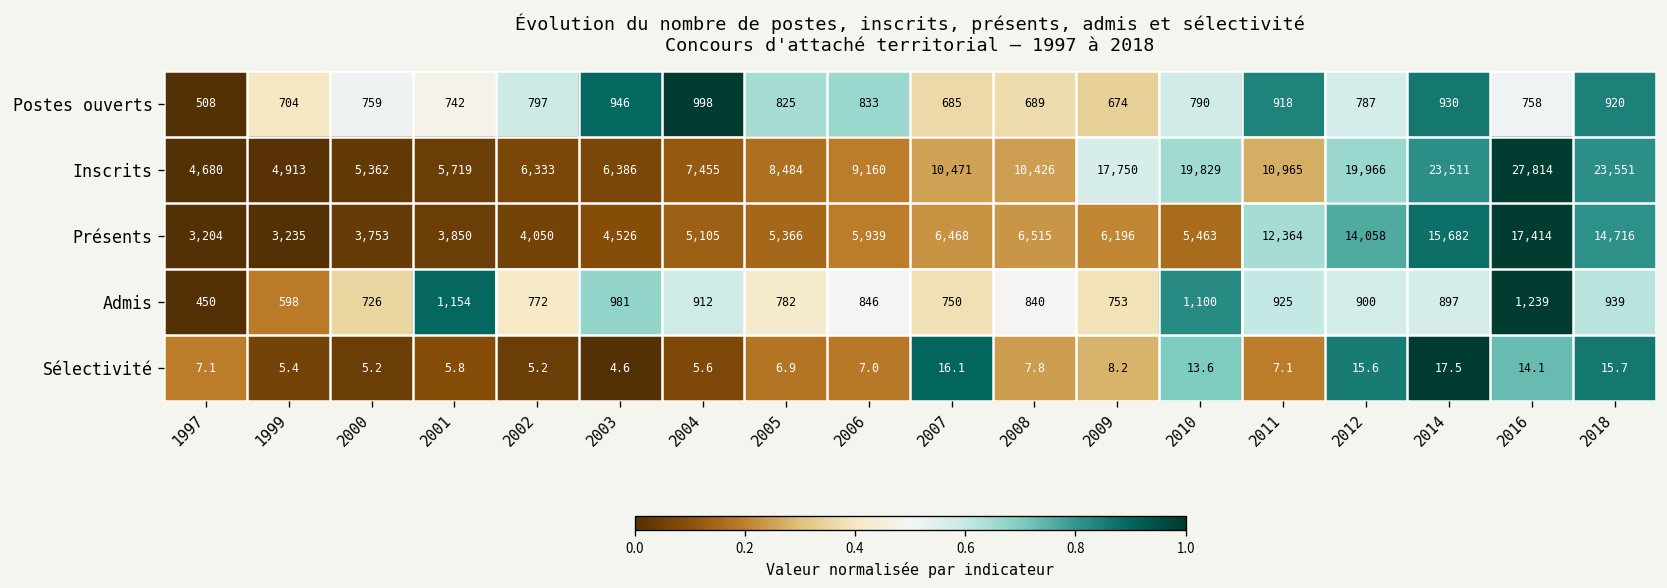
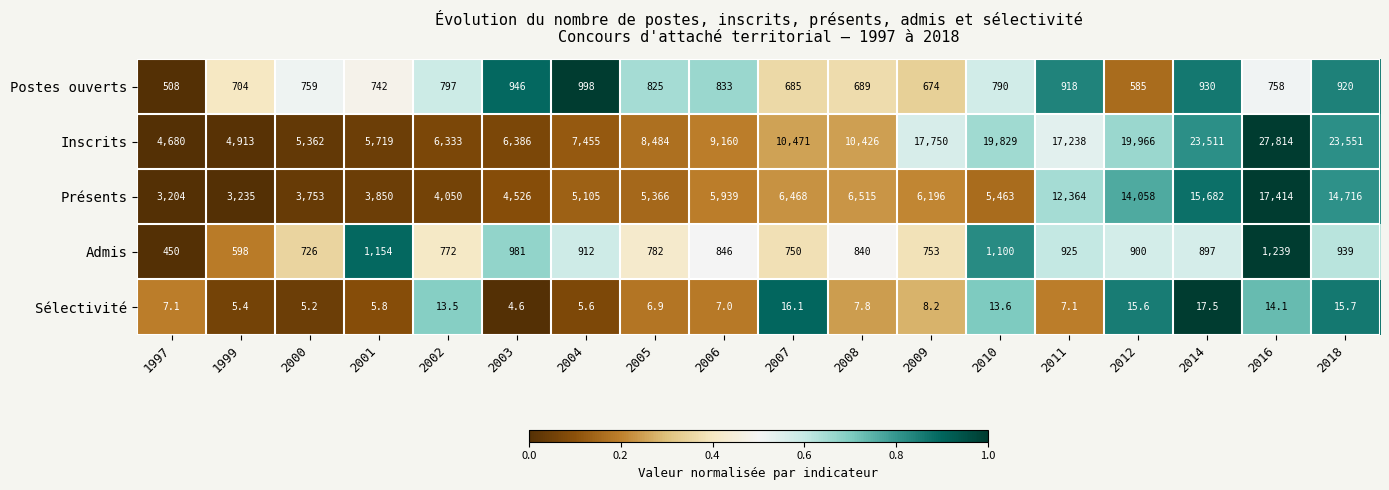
Postes ouverts, 2012: 787 -> 585
Inscrits, 2011: 10,965 -> 17,238
Sélectivité, 2002: 5.2 -> 13.5
